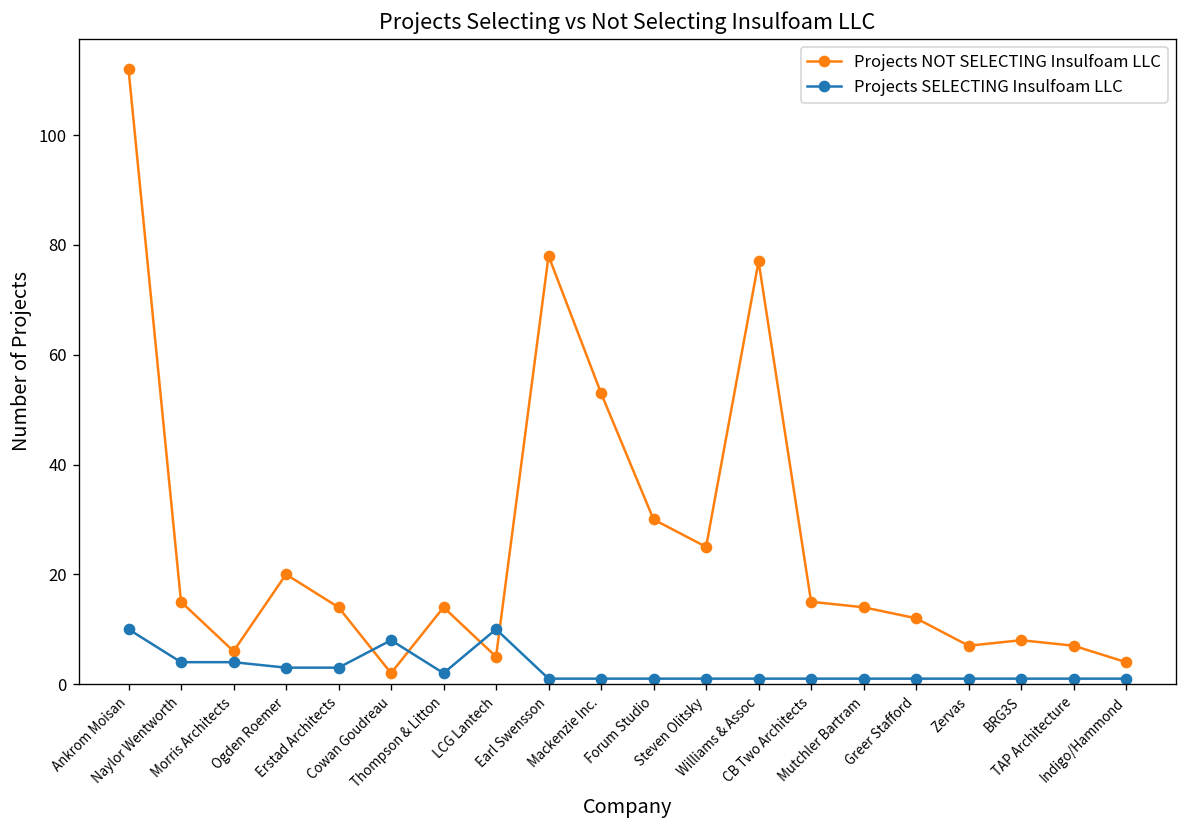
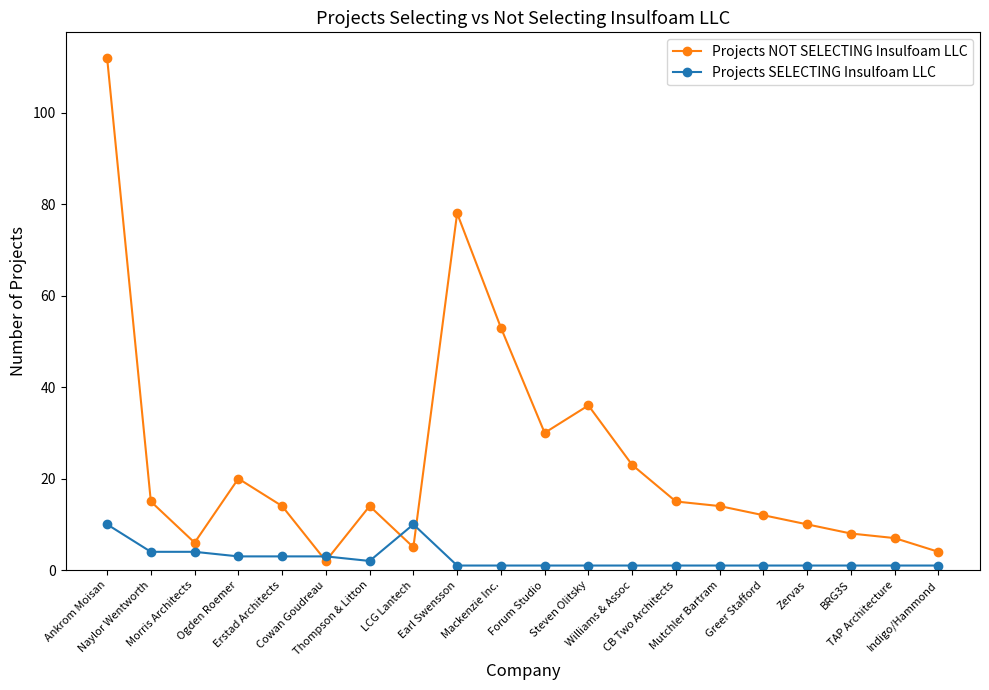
Projects SELECTING Insulfoam LLC, Cowan Goudreau: 8 -> 3
Projects NOT SELECTING Insulfoam LLC, Steven Olitsky: 25 -> 36
Projects NOT SELECTING Insulfoam LLC, Williams & Assoc: 77 -> 23
Projects NOT SELECTING Insulfoam LLC, Zervas: 7 -> 10
